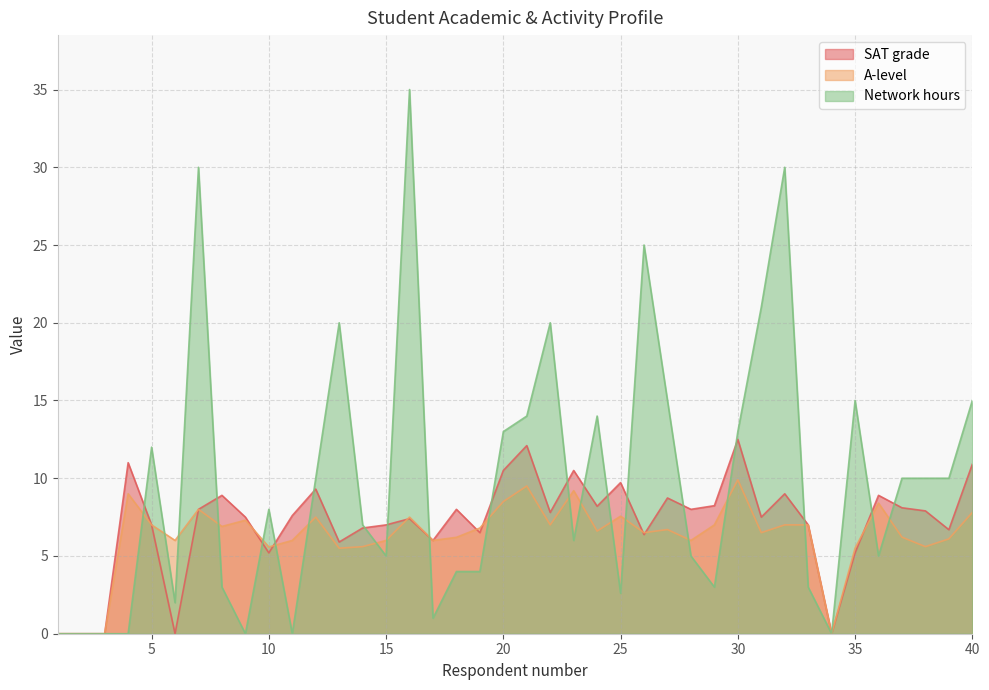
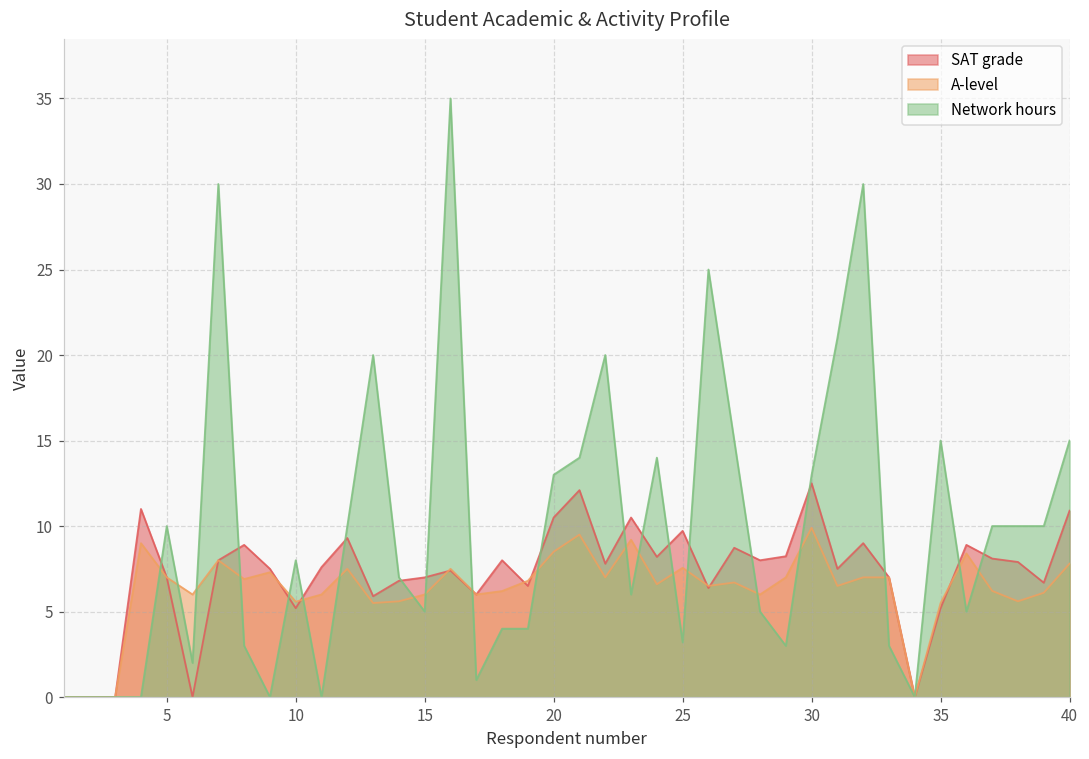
Network hours, 5: 12 -> 10
Network hours, 25: 2.6 -> 3.2
